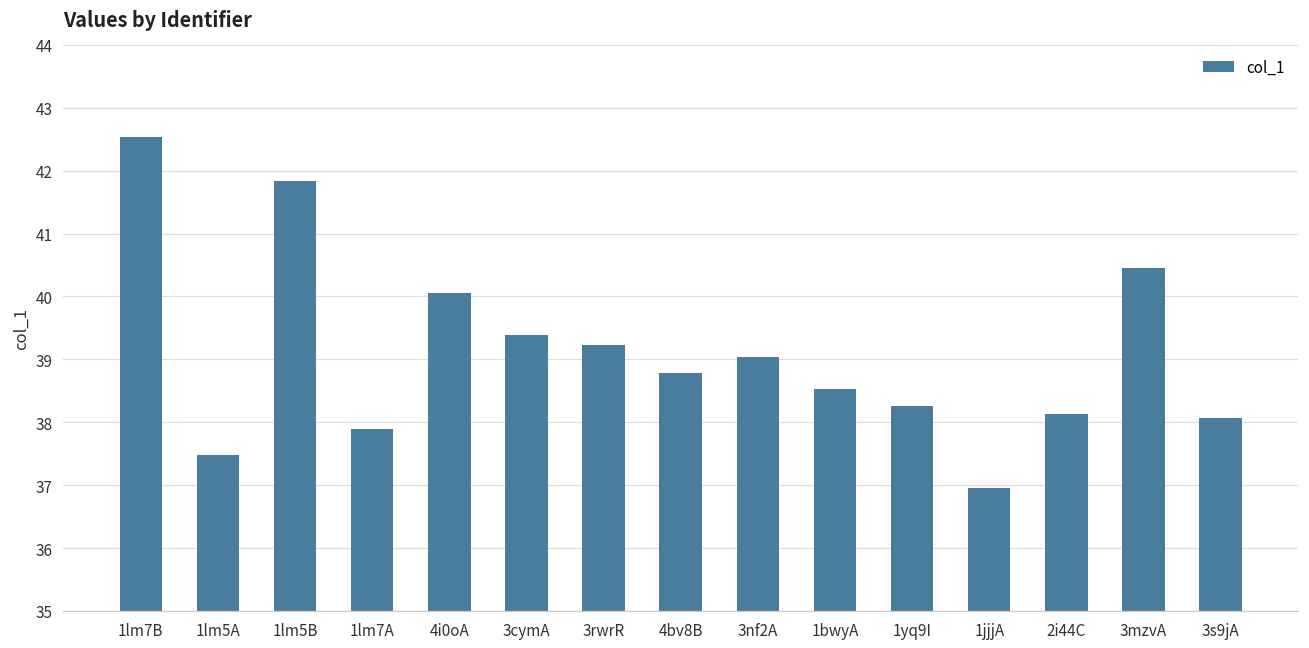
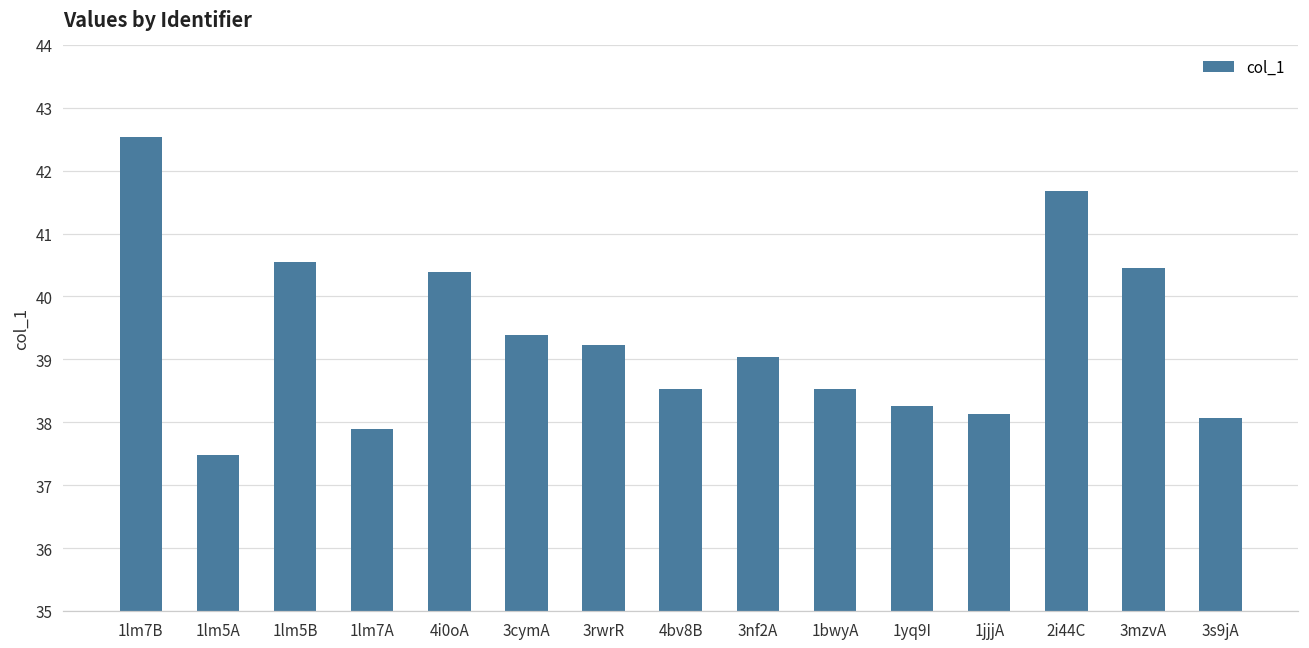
1lm5B: 41.8 -> 40.5
4i0oA: 40.1 -> 40.4
4bv8B: 38.8 -> 38.5
1jjjA: 36.9 -> 38.1
2i44C: 38.1 -> 41.7
